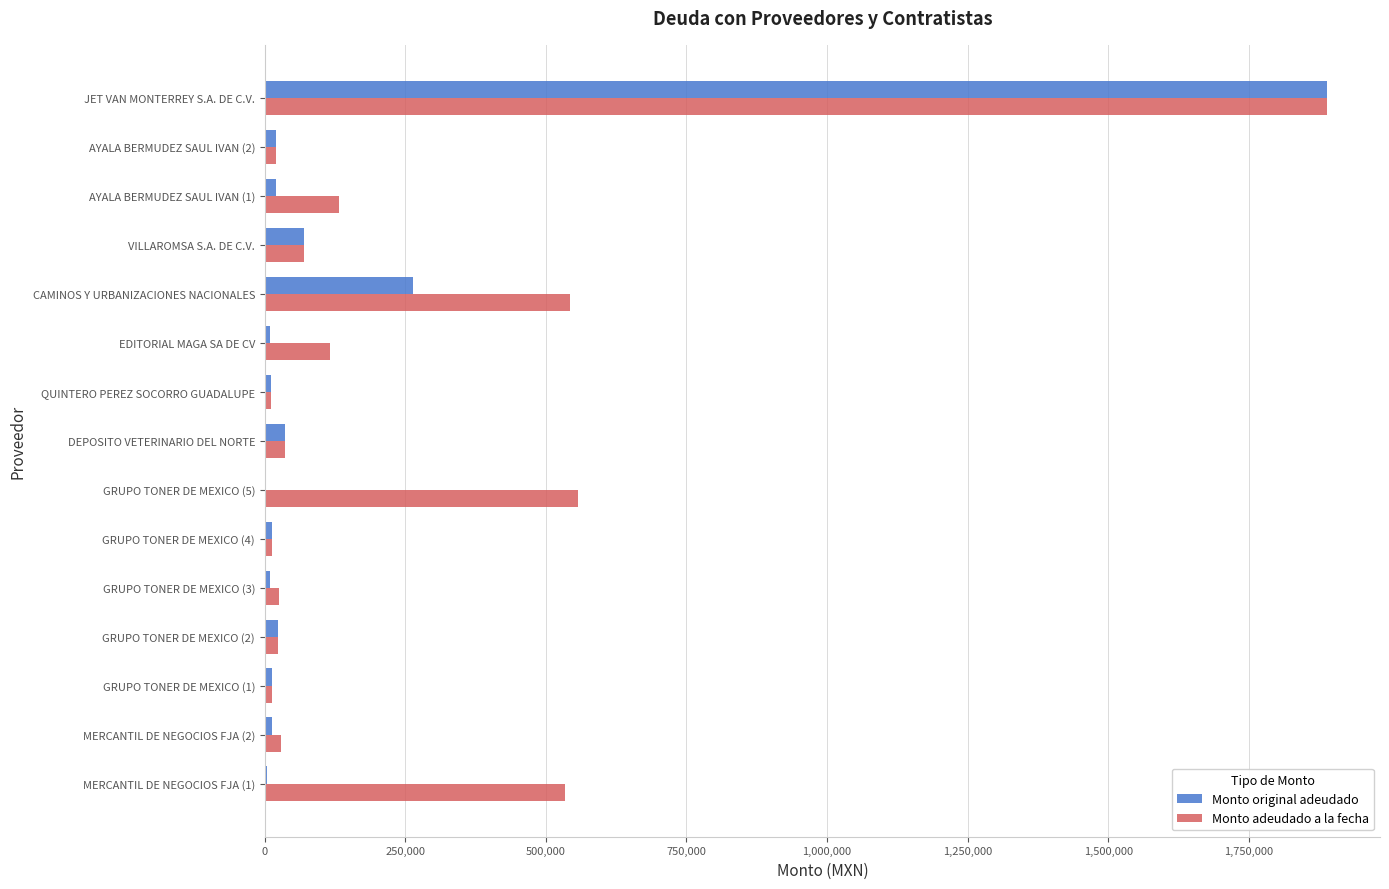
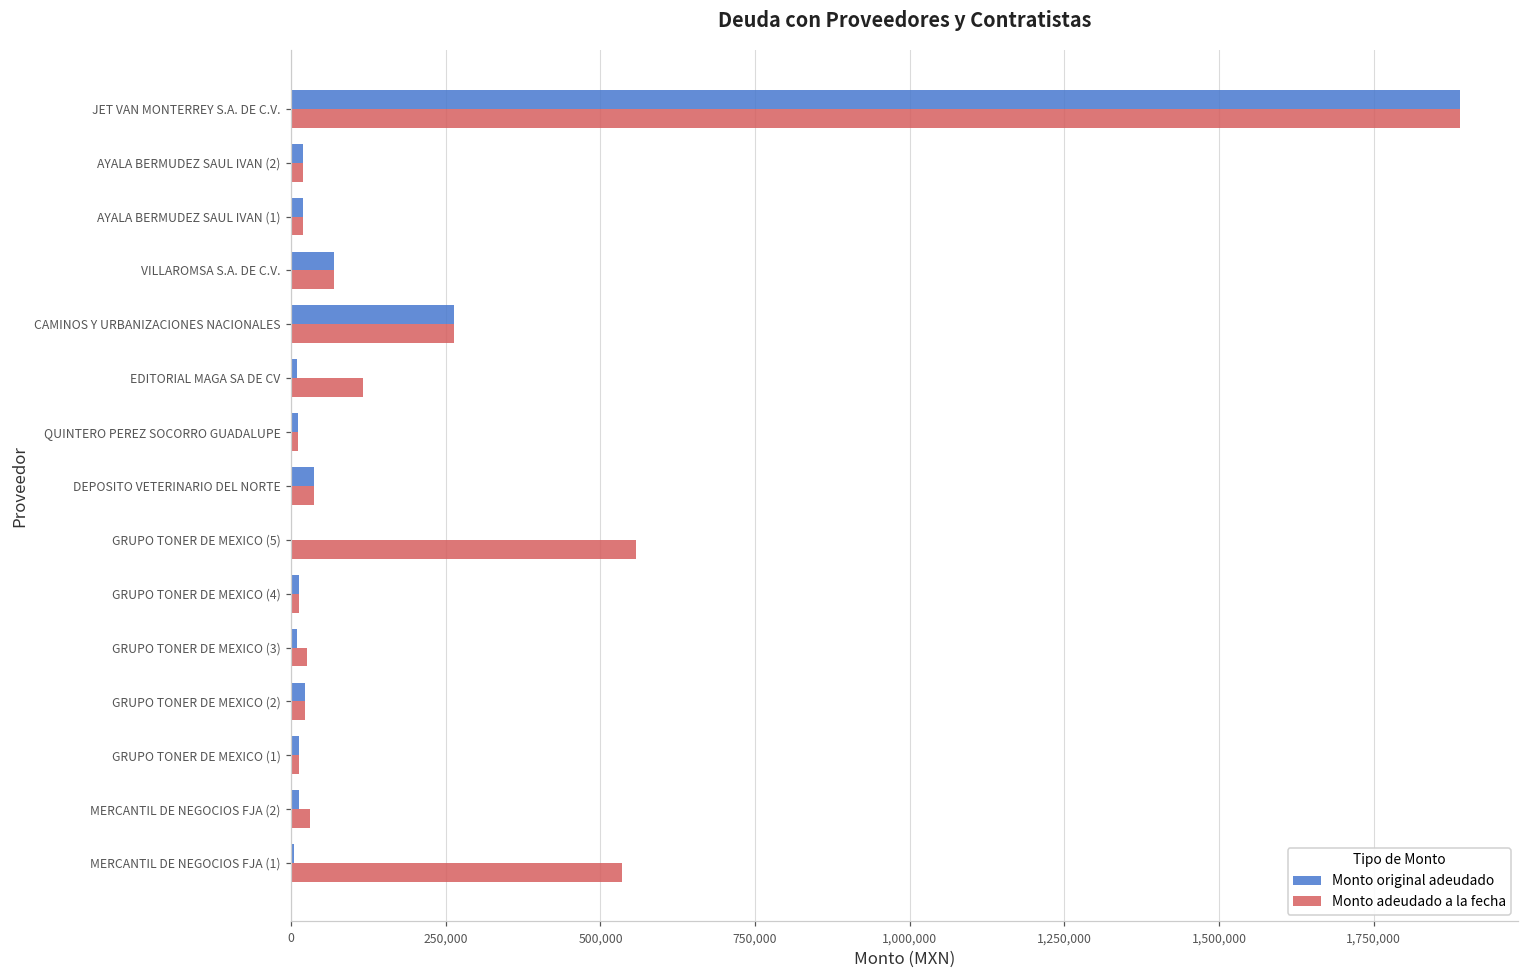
Monto adeudado a la fecha, AYALA BERMUDEZ SAUL IVAN (1): 130,000 -> 20,000
Monto adeudado a la fecha, CAMINOS Y URBANIZACIONES NACIONALES: 540,000 -> 260,000
